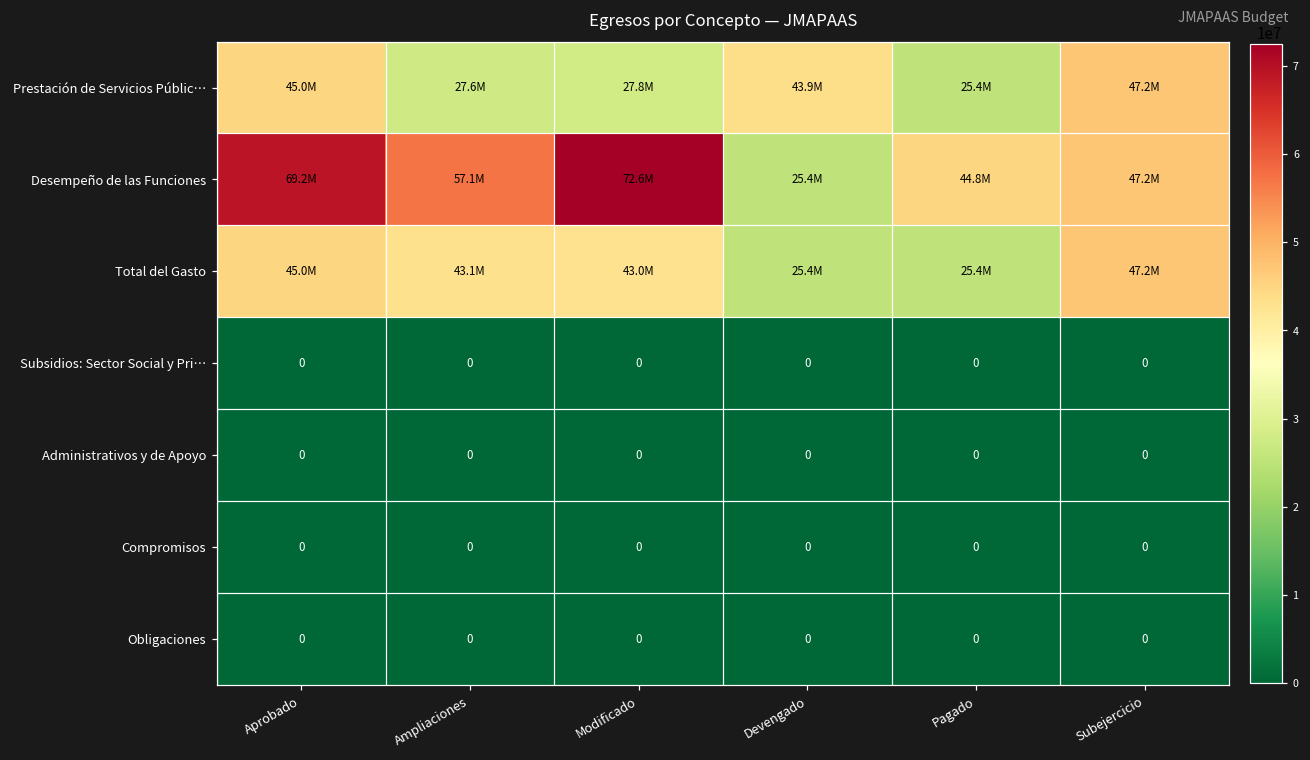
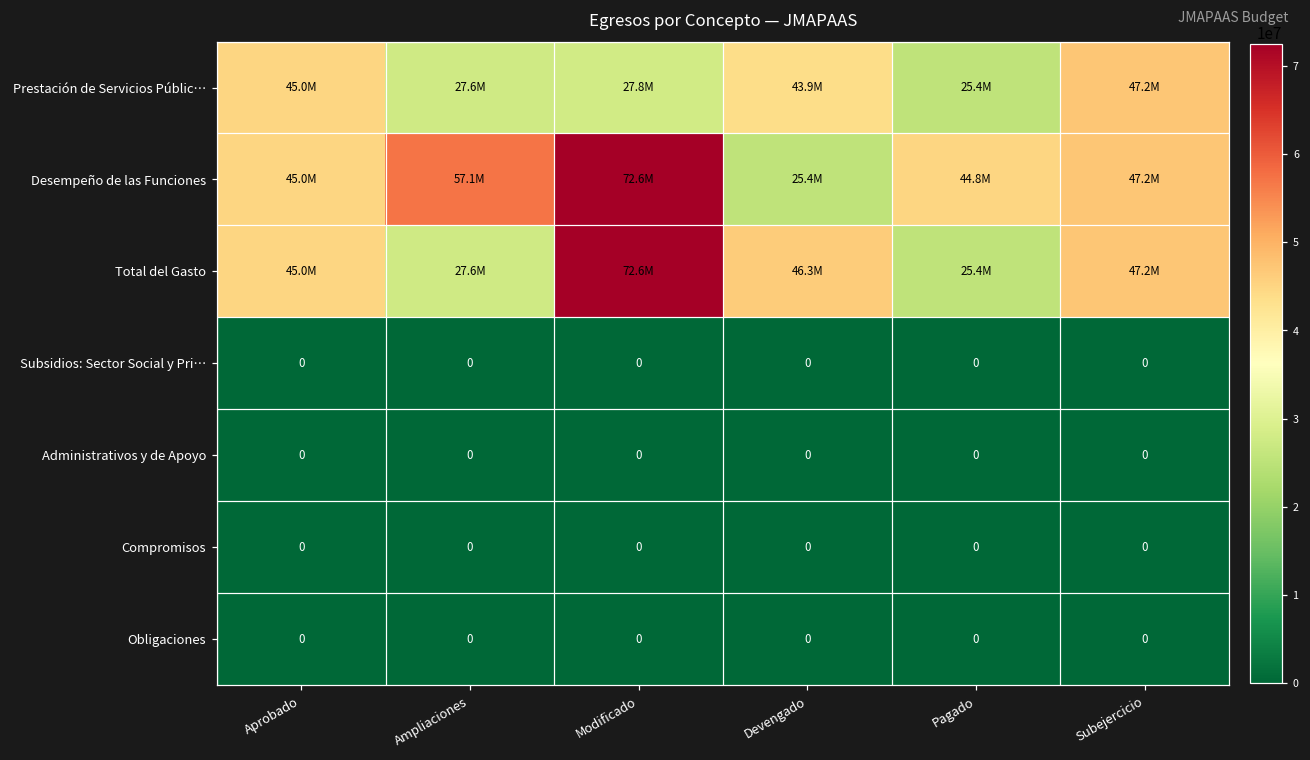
Desempeño de las Funciones, Aprobado: 69.2M -> 45.0M
Total del Gasto, Ampliaciones: 43.1M -> 27.6M
Total del Gasto, Modificado: 43.0M -> 72.6M
Total del Gasto, Devengado: 25.4M -> 46.3M
